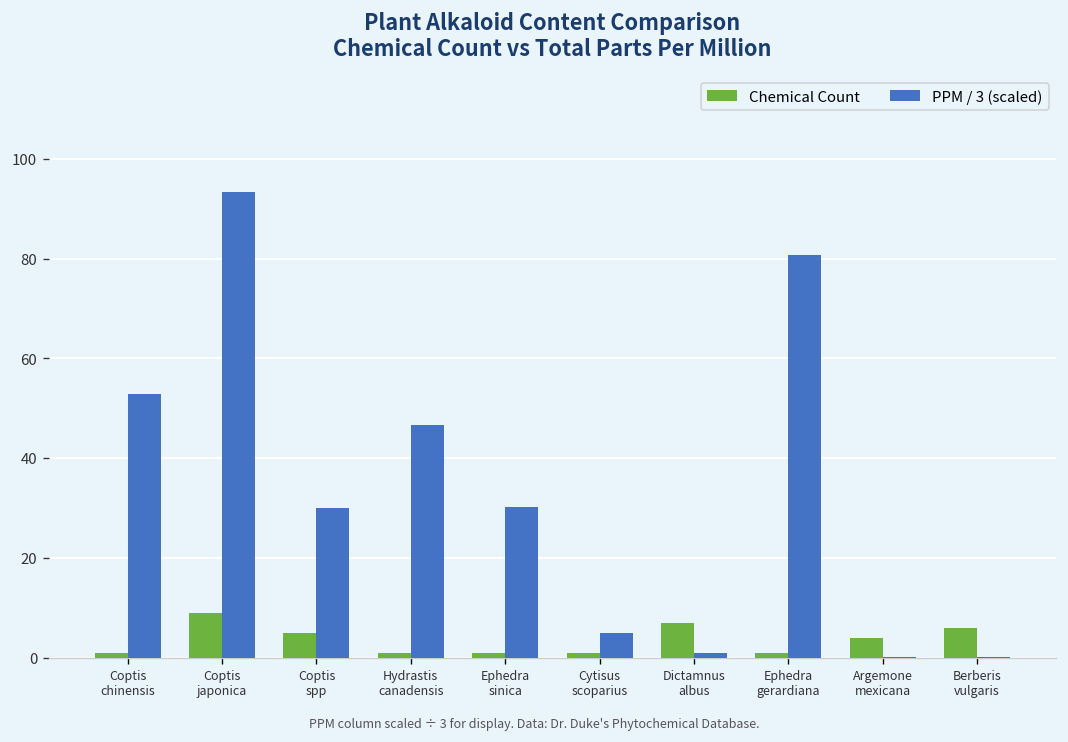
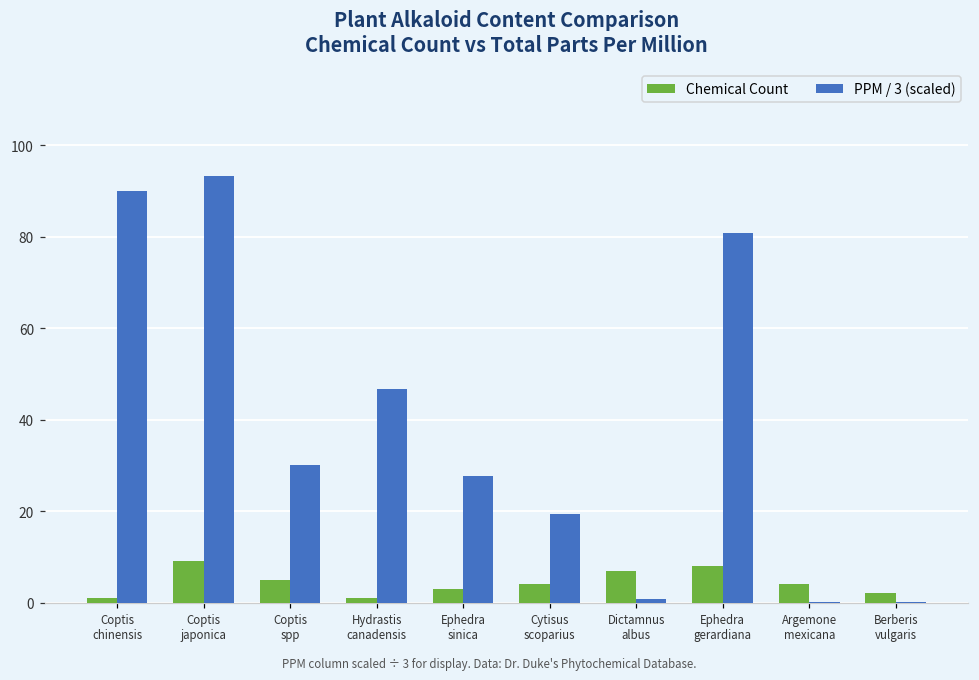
PPM / 3 (scaled), Coptis chinensis: 53 -> 90
Chemical Count, Ephedra sinica: 1 -> 3
PPM / 3 (scaled), Ephedra sinica: 30 -> 28
Chemical Count, Cytisus scoparius: 1 -> 4
PPM / 3 (scaled), Cytisus scoparius: 5 -> 19
Chemical Count, Ephedra gerardiana: 1 -> 8
Chemical Count, Berberis vulgaris: 6 -> 2
